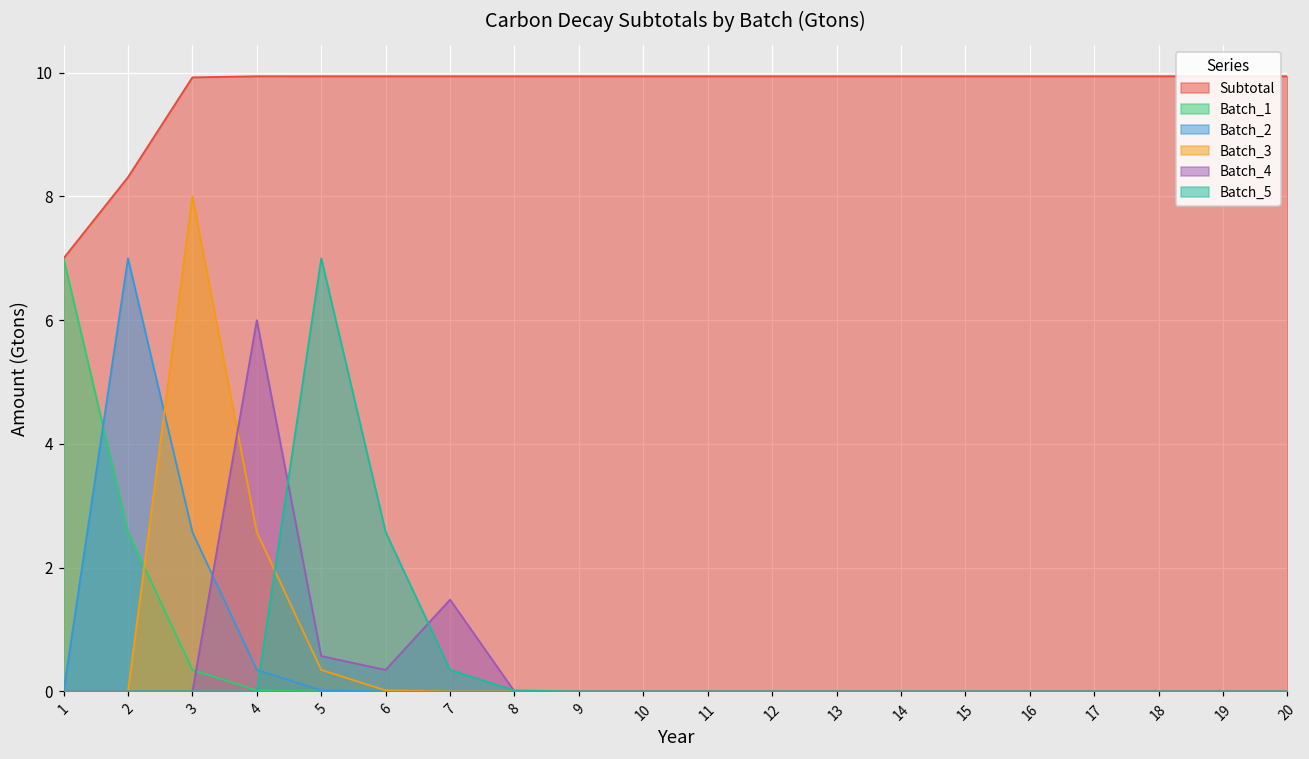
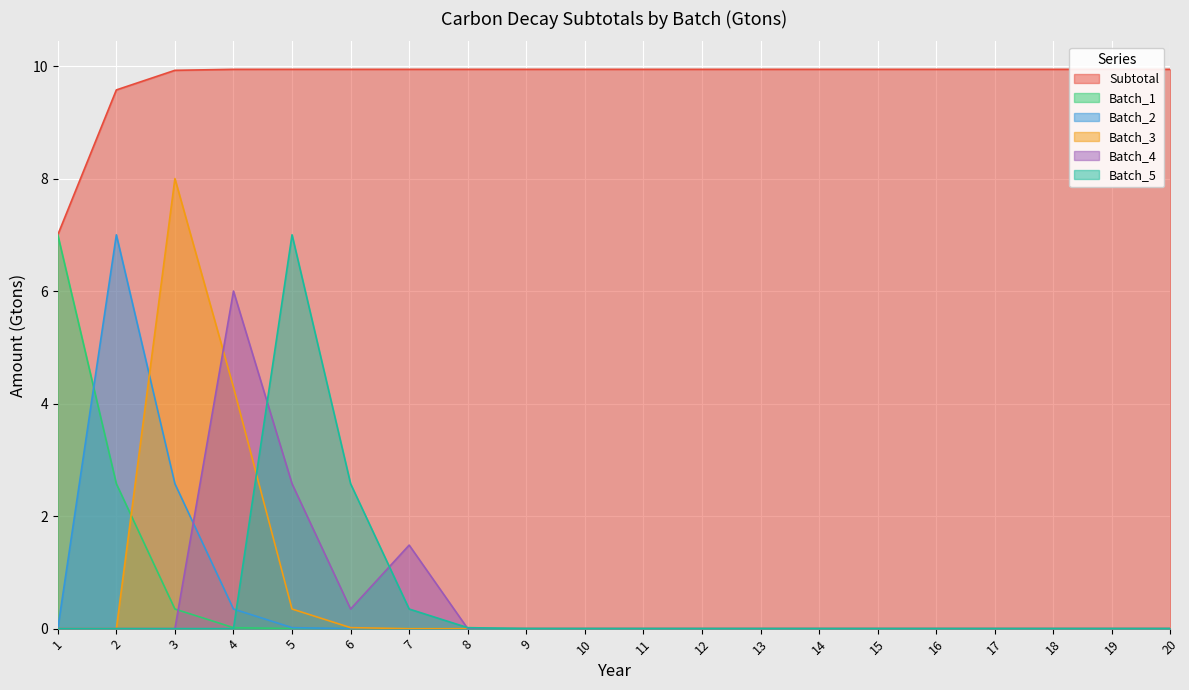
Subtotal, 2: 8.3 -> 9.6
Batch_3, 4: 2.6 -> 4.3
Batch_4, 5: 0.6 -> 2.6
